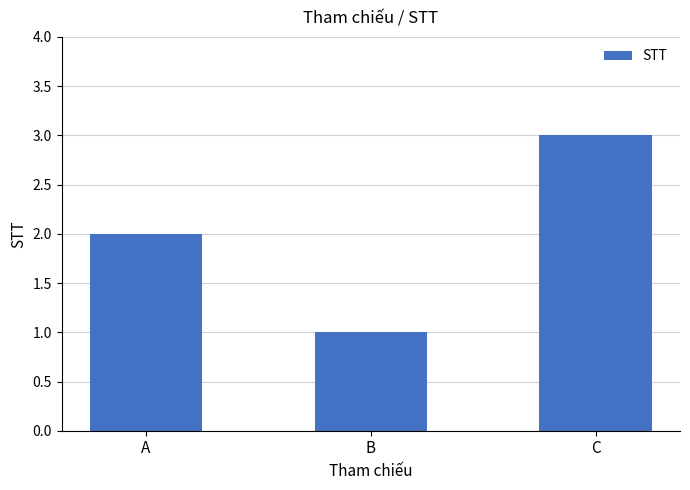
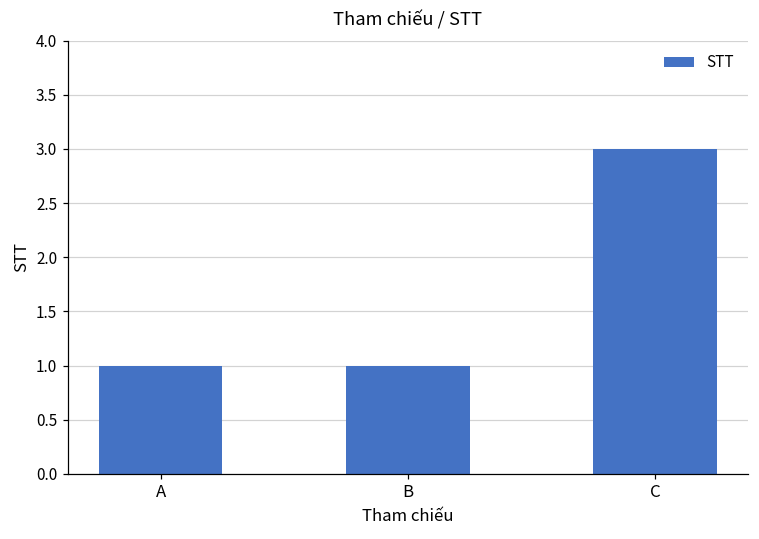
A: 2 -> 1
